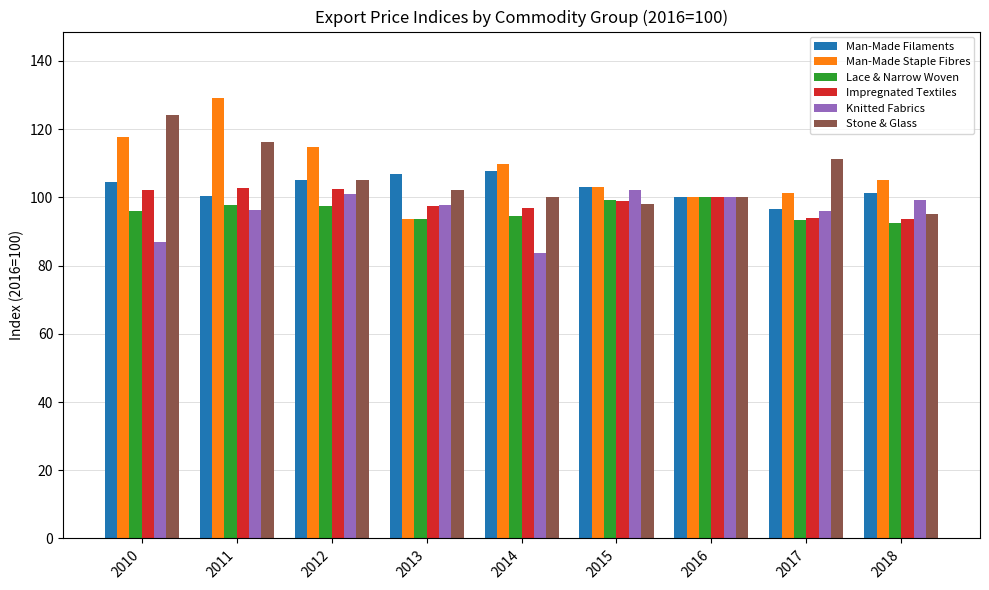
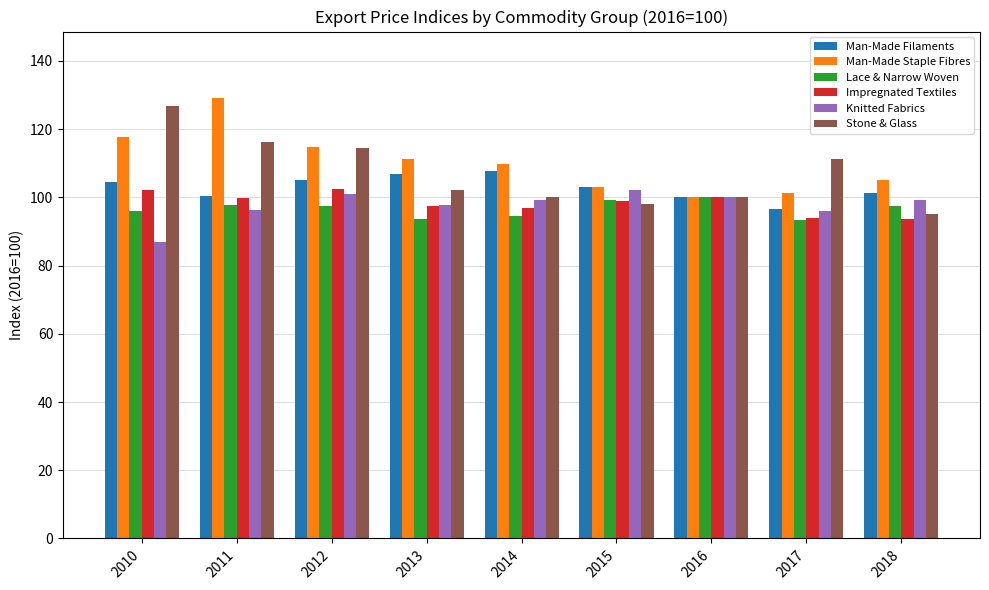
Stone & Glass, 2010: 124 -> 127
Impregnated Textiles, 2011: 103 -> 100
Stone & Glass, 2012: 105 -> 114
Man-Made Staple Fibres, 2013: 94 -> 111
Knitted Fabrics, 2014: 84 -> 99
Lace & Narrow Woven, 2018: 93 -> 97
